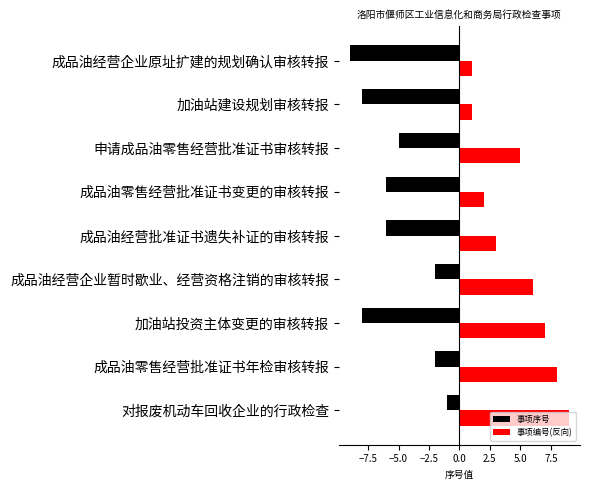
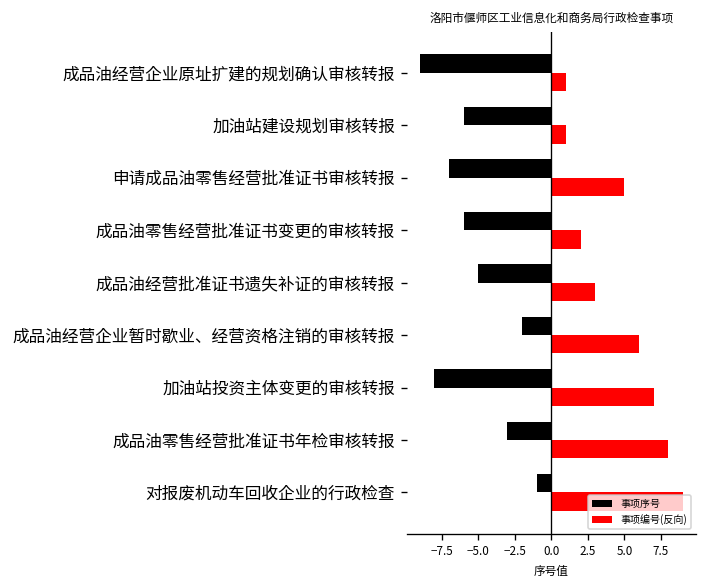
事项序号, 加油站建设规划审核转报: -8.0 -> -6.0
事项序号, 申请成品油零售经营批准证书审核转报: -5.0 -> -7.0
事项序号, 成品油经营批准证书遗失补证的审核转报: -6.0 -> -5.0
事项序号, 成品油零售经营批准证书年检审核转报: -2.0 -> -3.0
